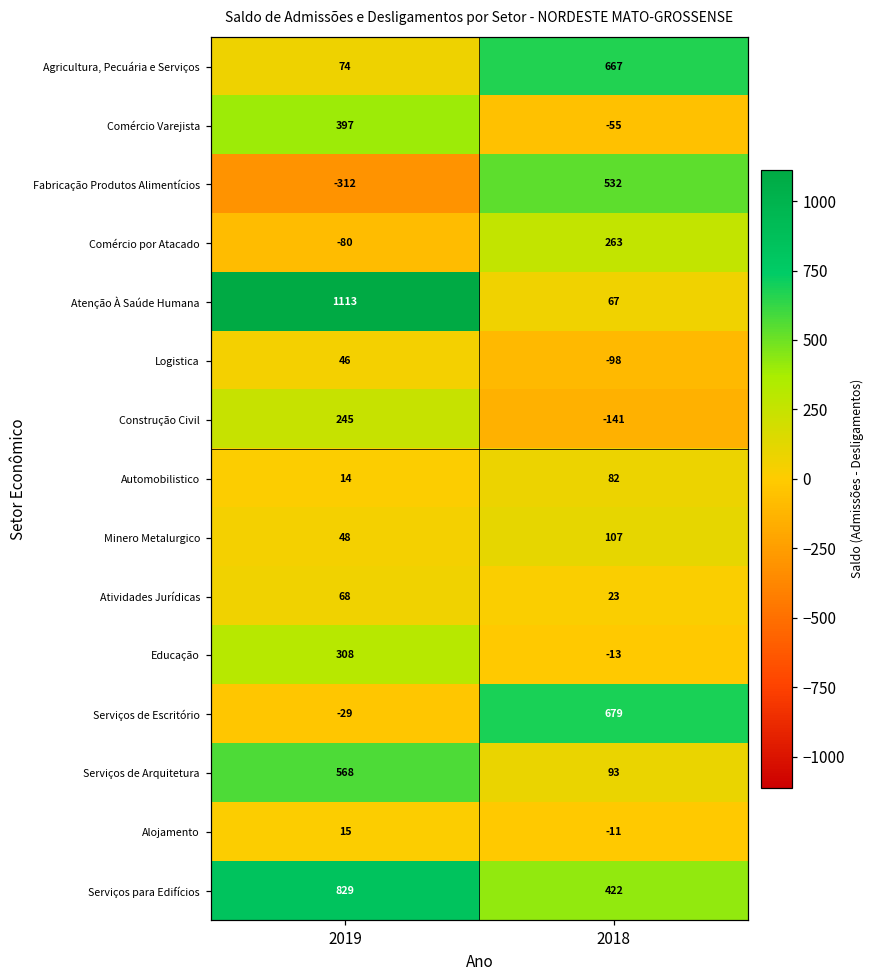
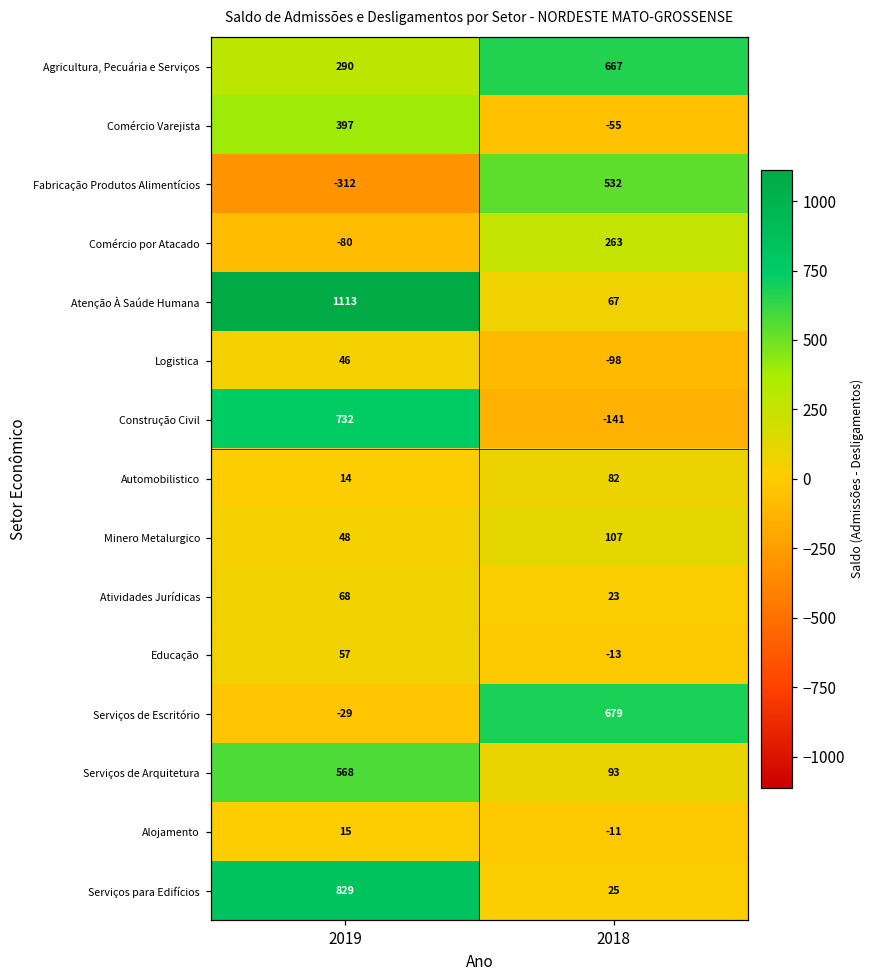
Agricultura, Pecuária e Serviços, 2019: 74 -> 290
Construção Civil, 2019: 245 -> 732
Educação, 2019: 308 -> 57
Serviços para Edifícios, 2018: 422 -> 25
